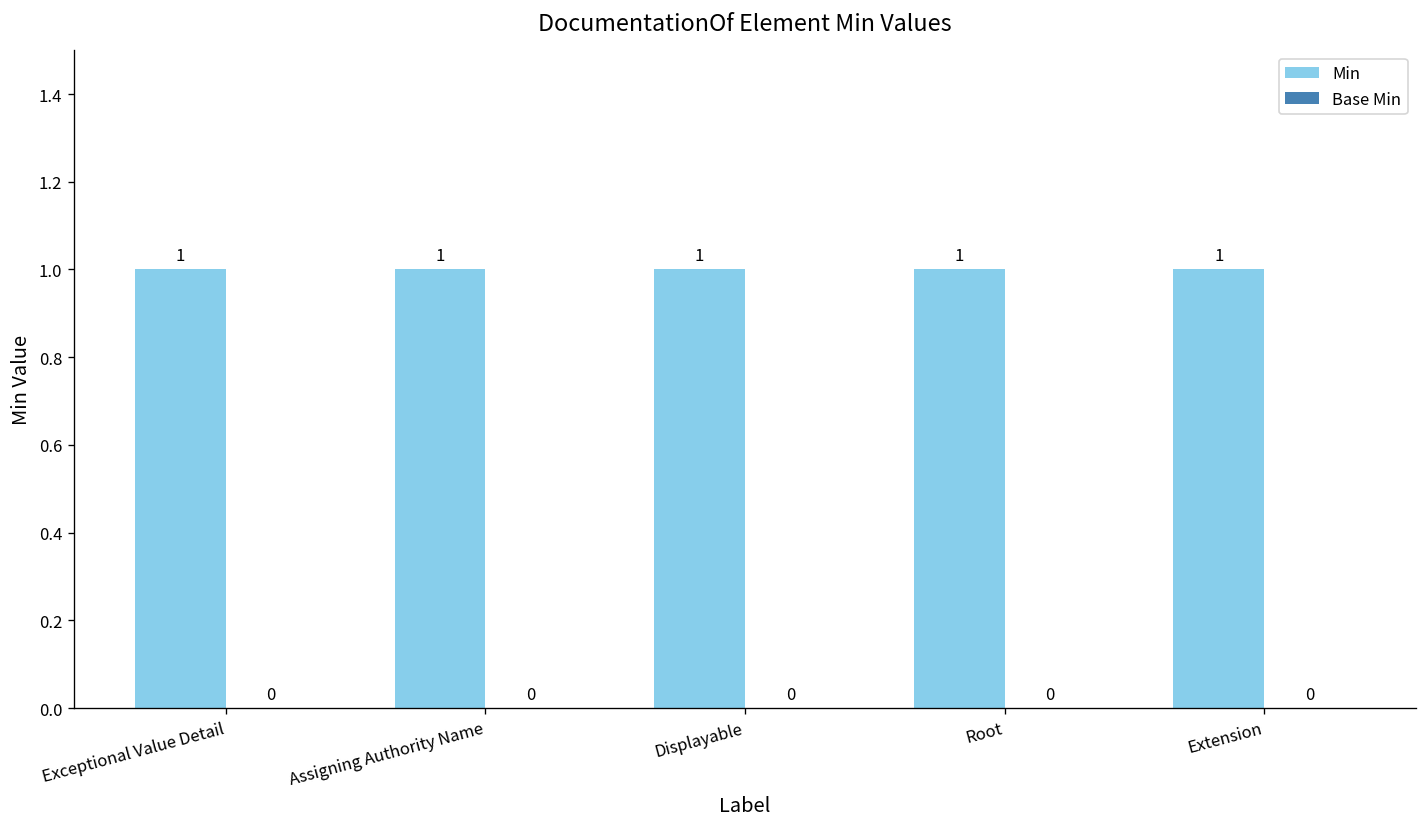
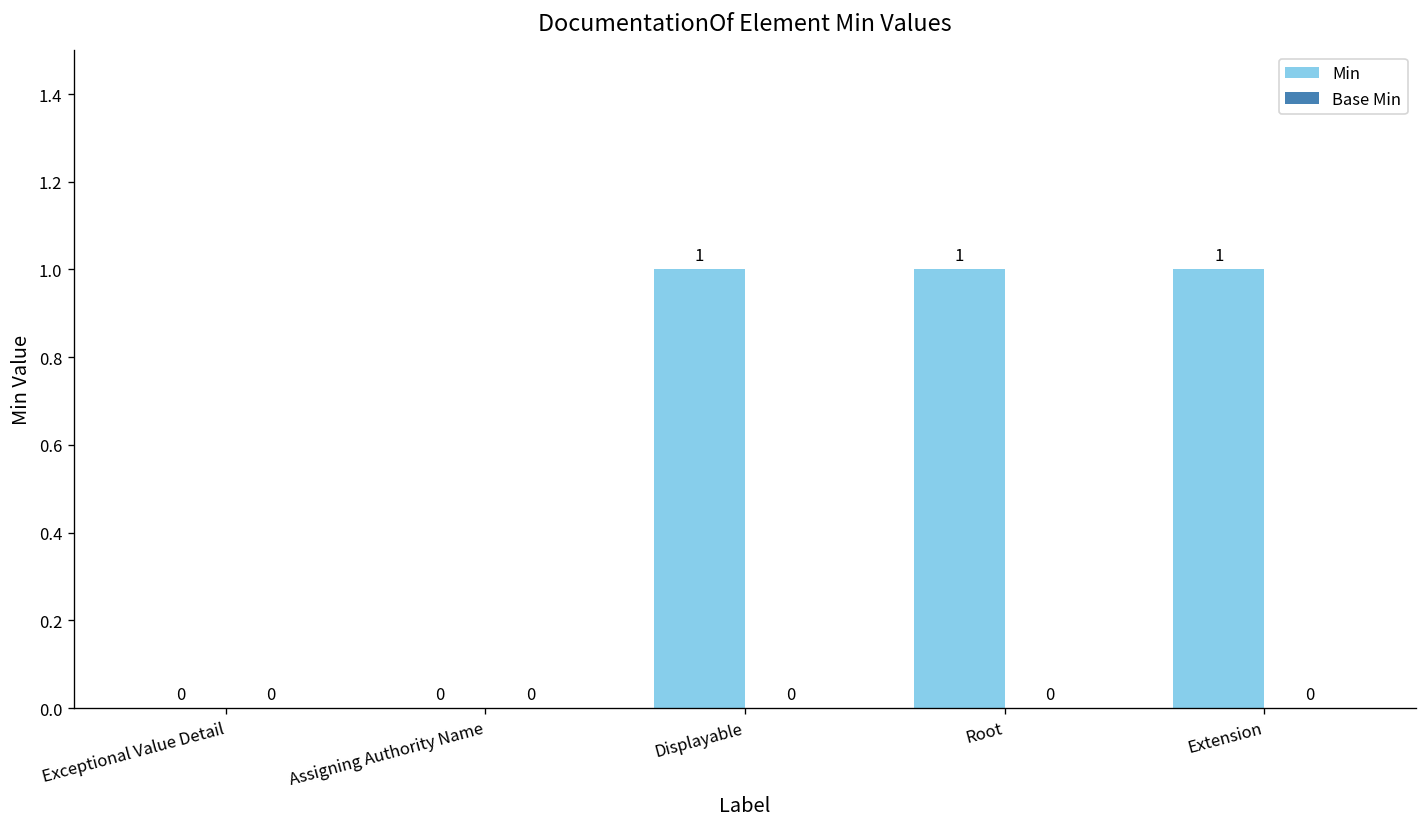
Min, Exceptional Value Detail: 1 -> 0
Min, Assigning Authority Name: 1 -> 0
